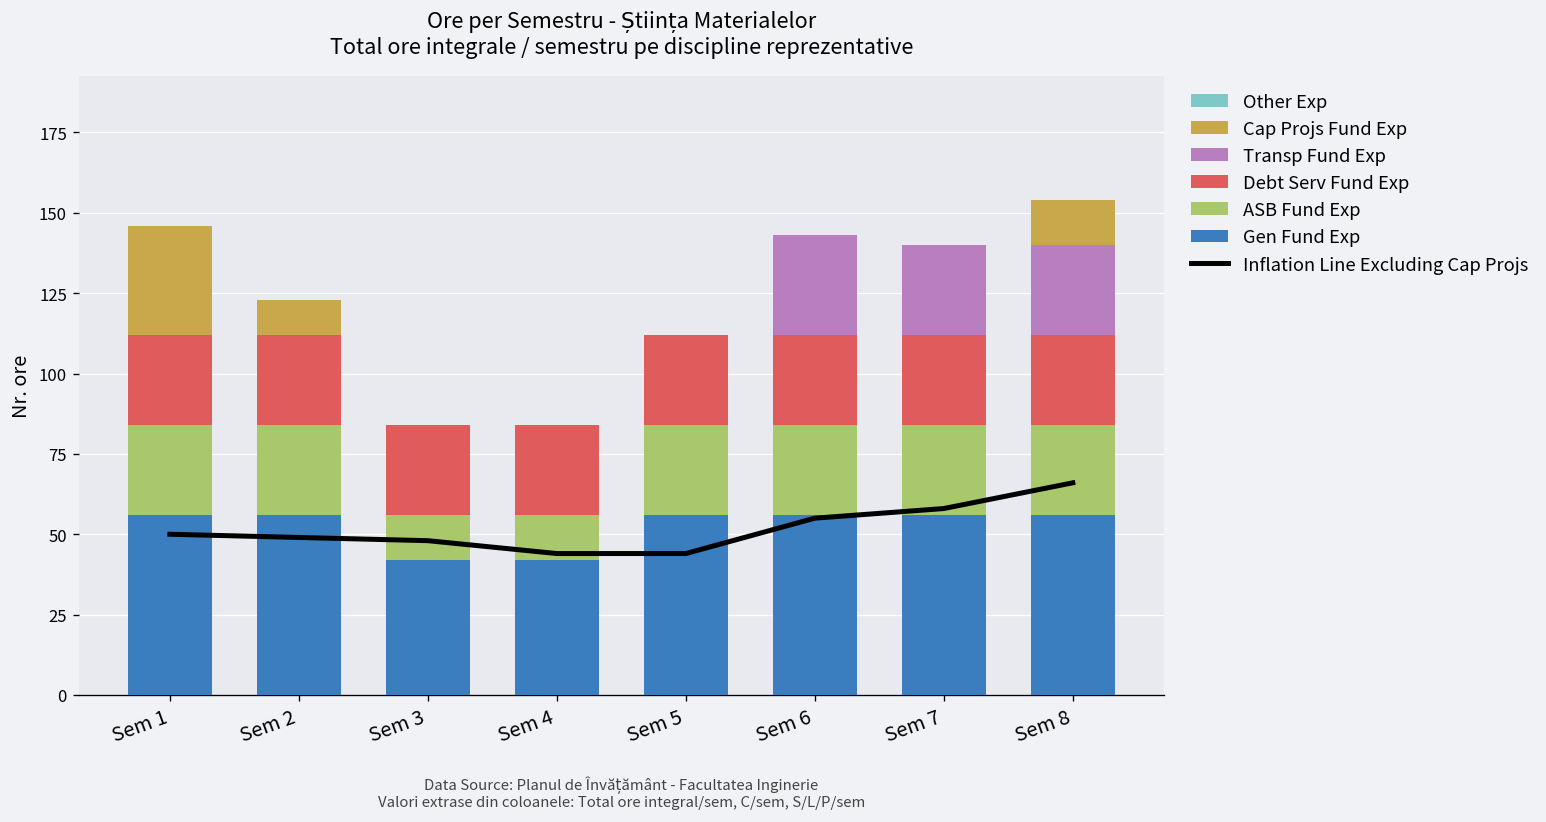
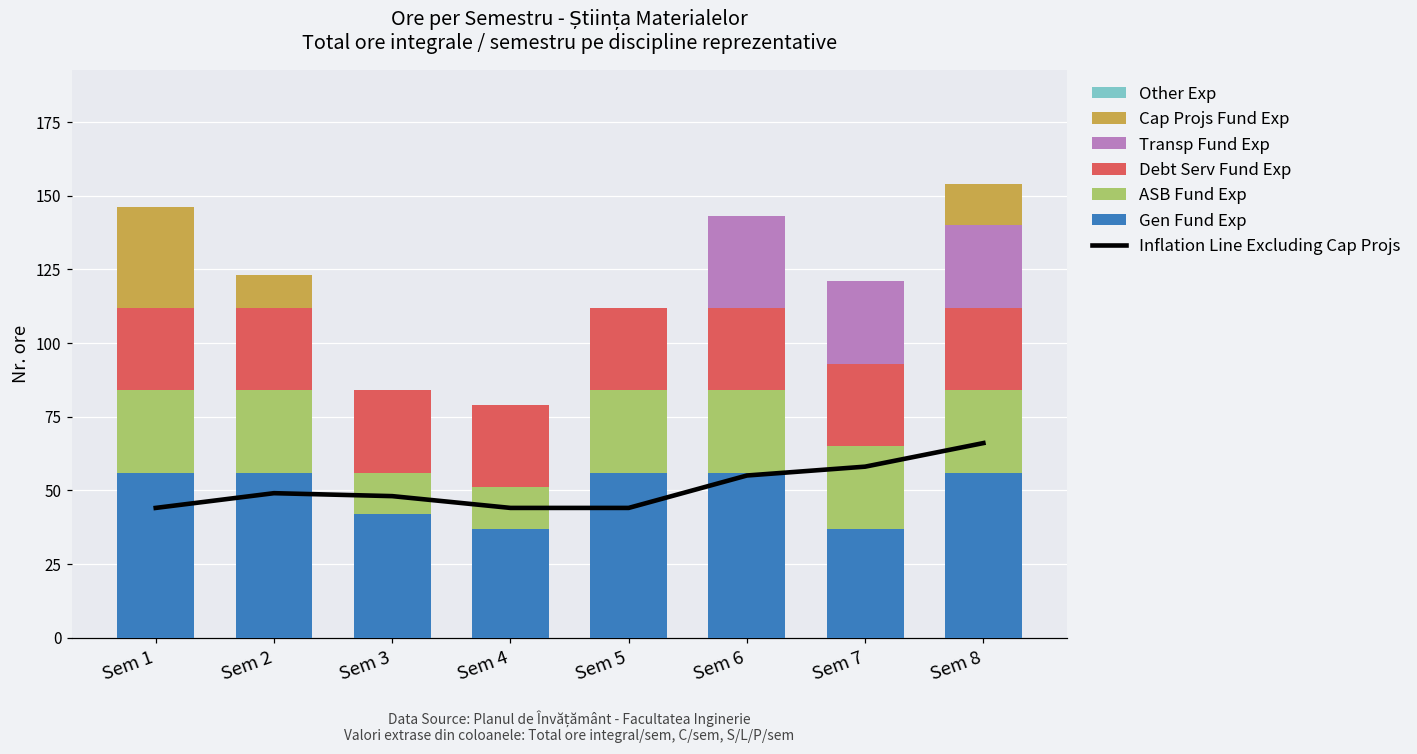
Inflation Line Excluding Cap Projs, Sem 1: 50 -> 44
Gen Fund Exp, Sem 4: 42 -> 37
Gen Fund Exp, Sem 7: 56 -> 37
